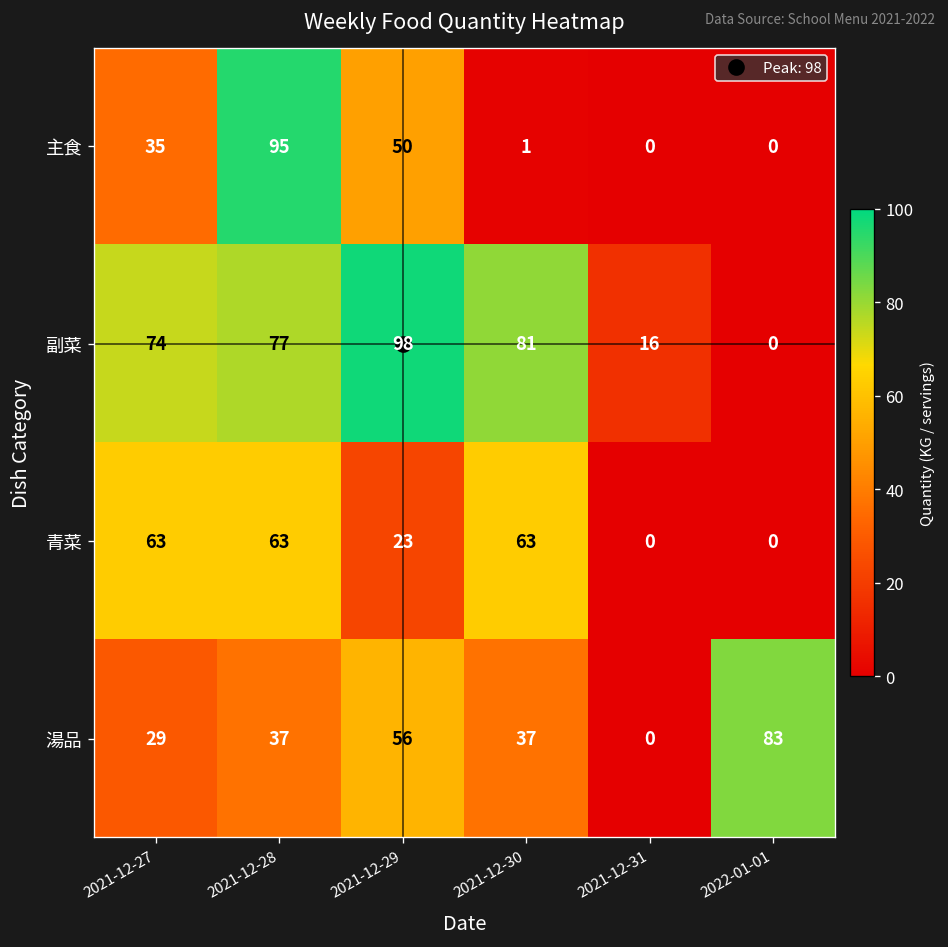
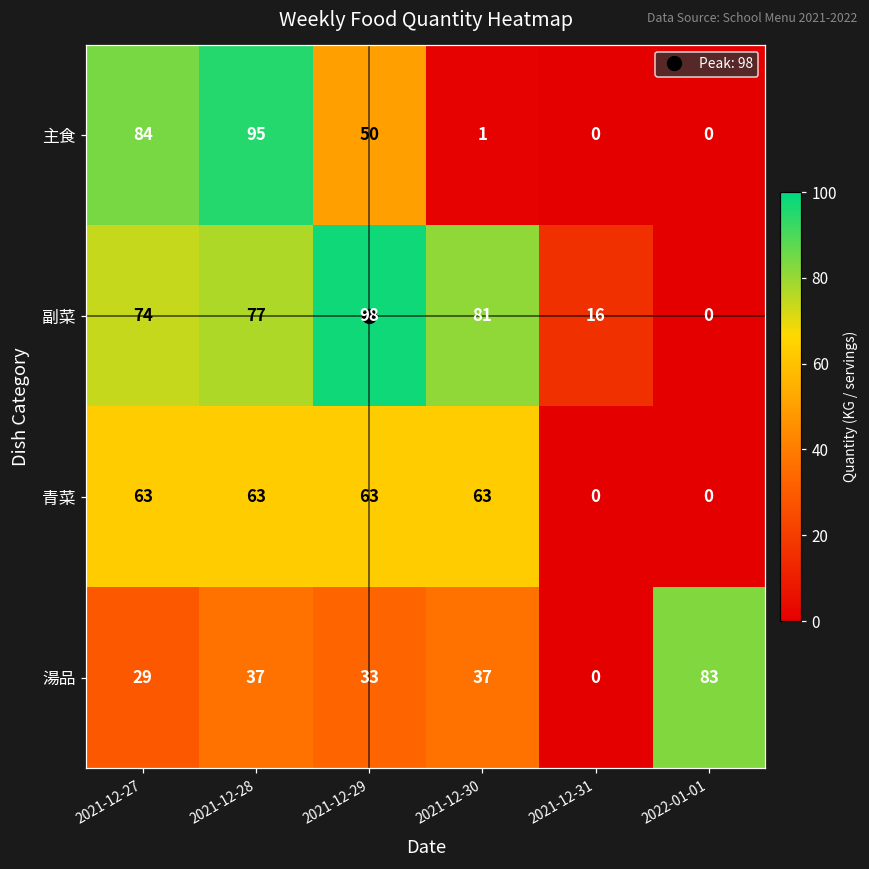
主食, 2021-12-27: 35 -> 84
青菜, 2021-12-29: 23 -> 63
湯品, 2021-12-29: 56 -> 33
